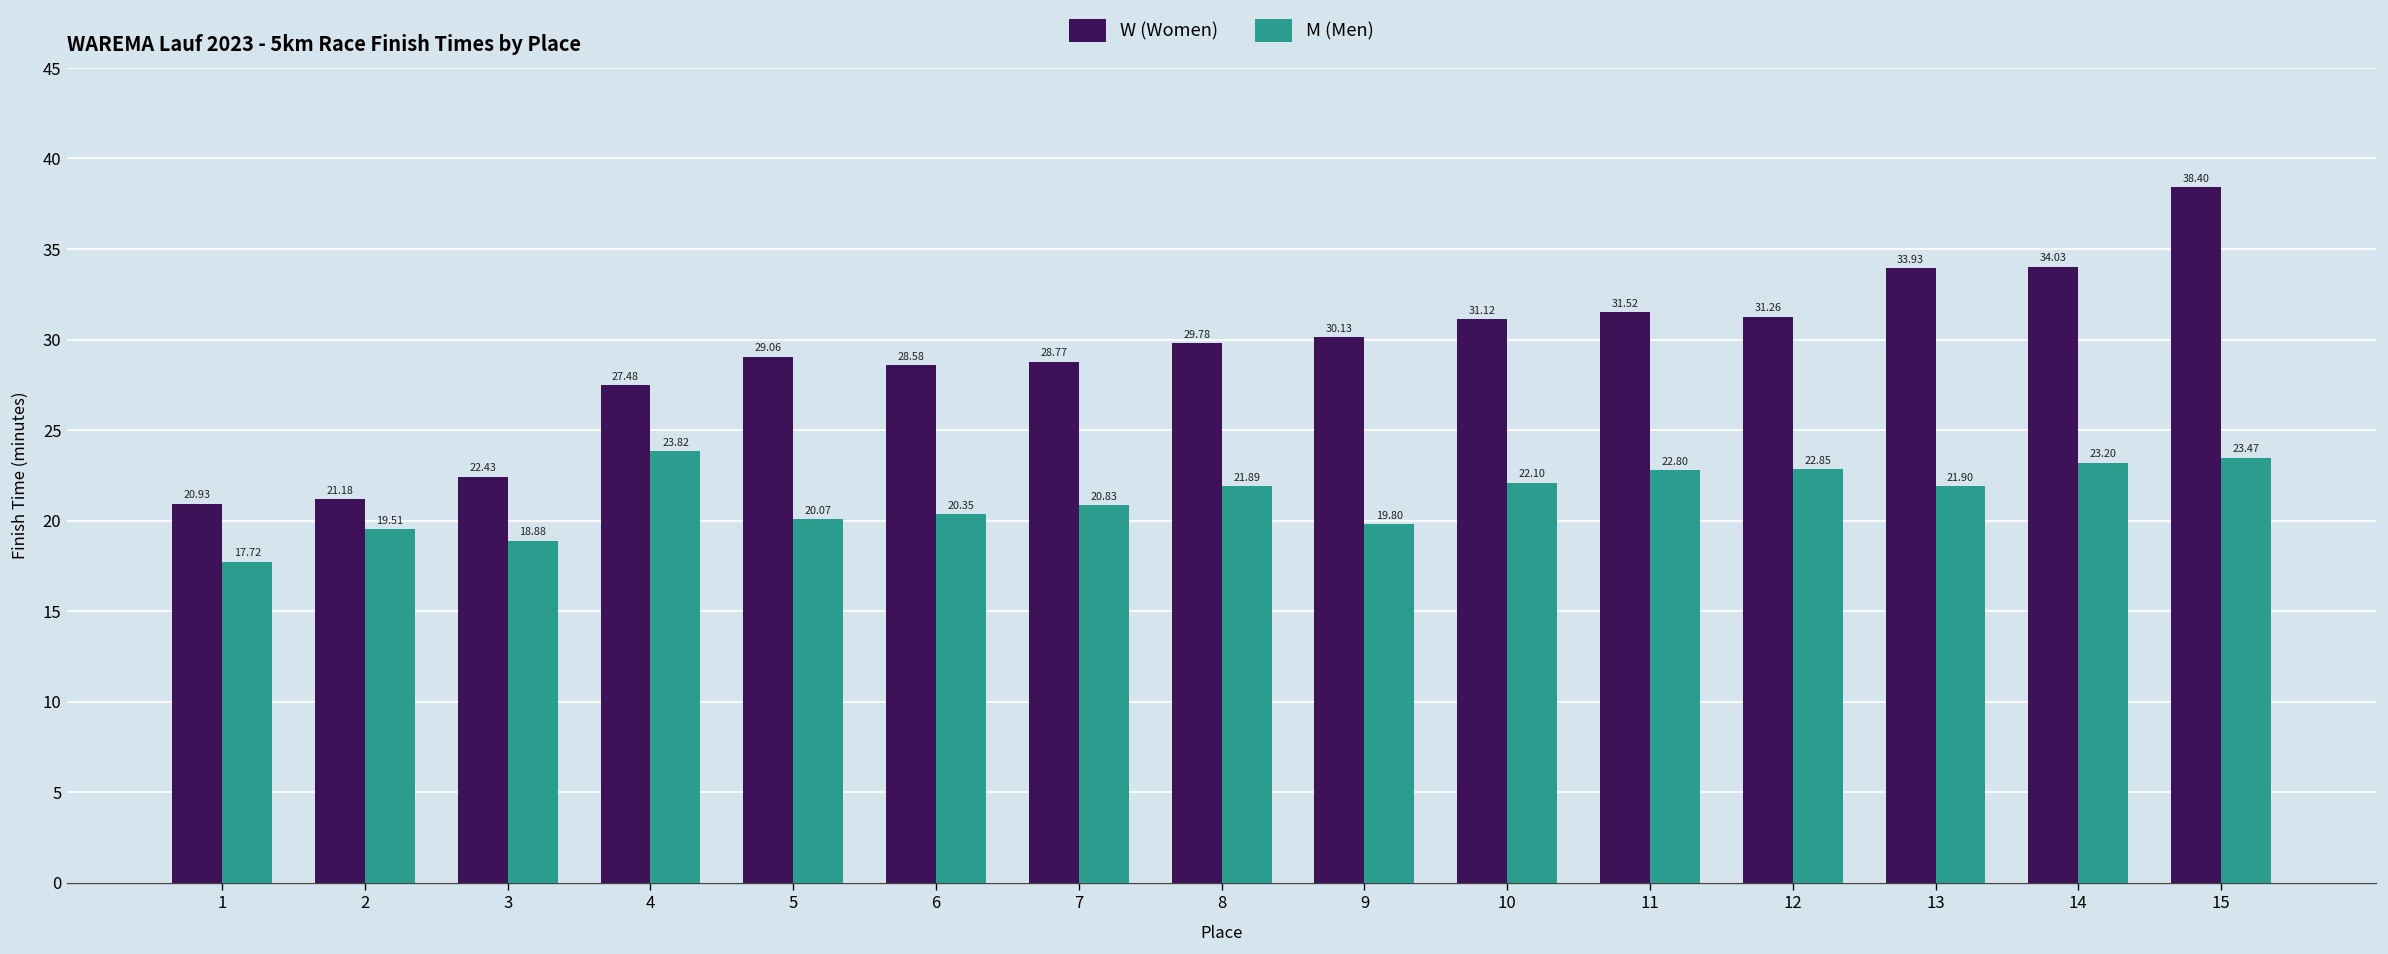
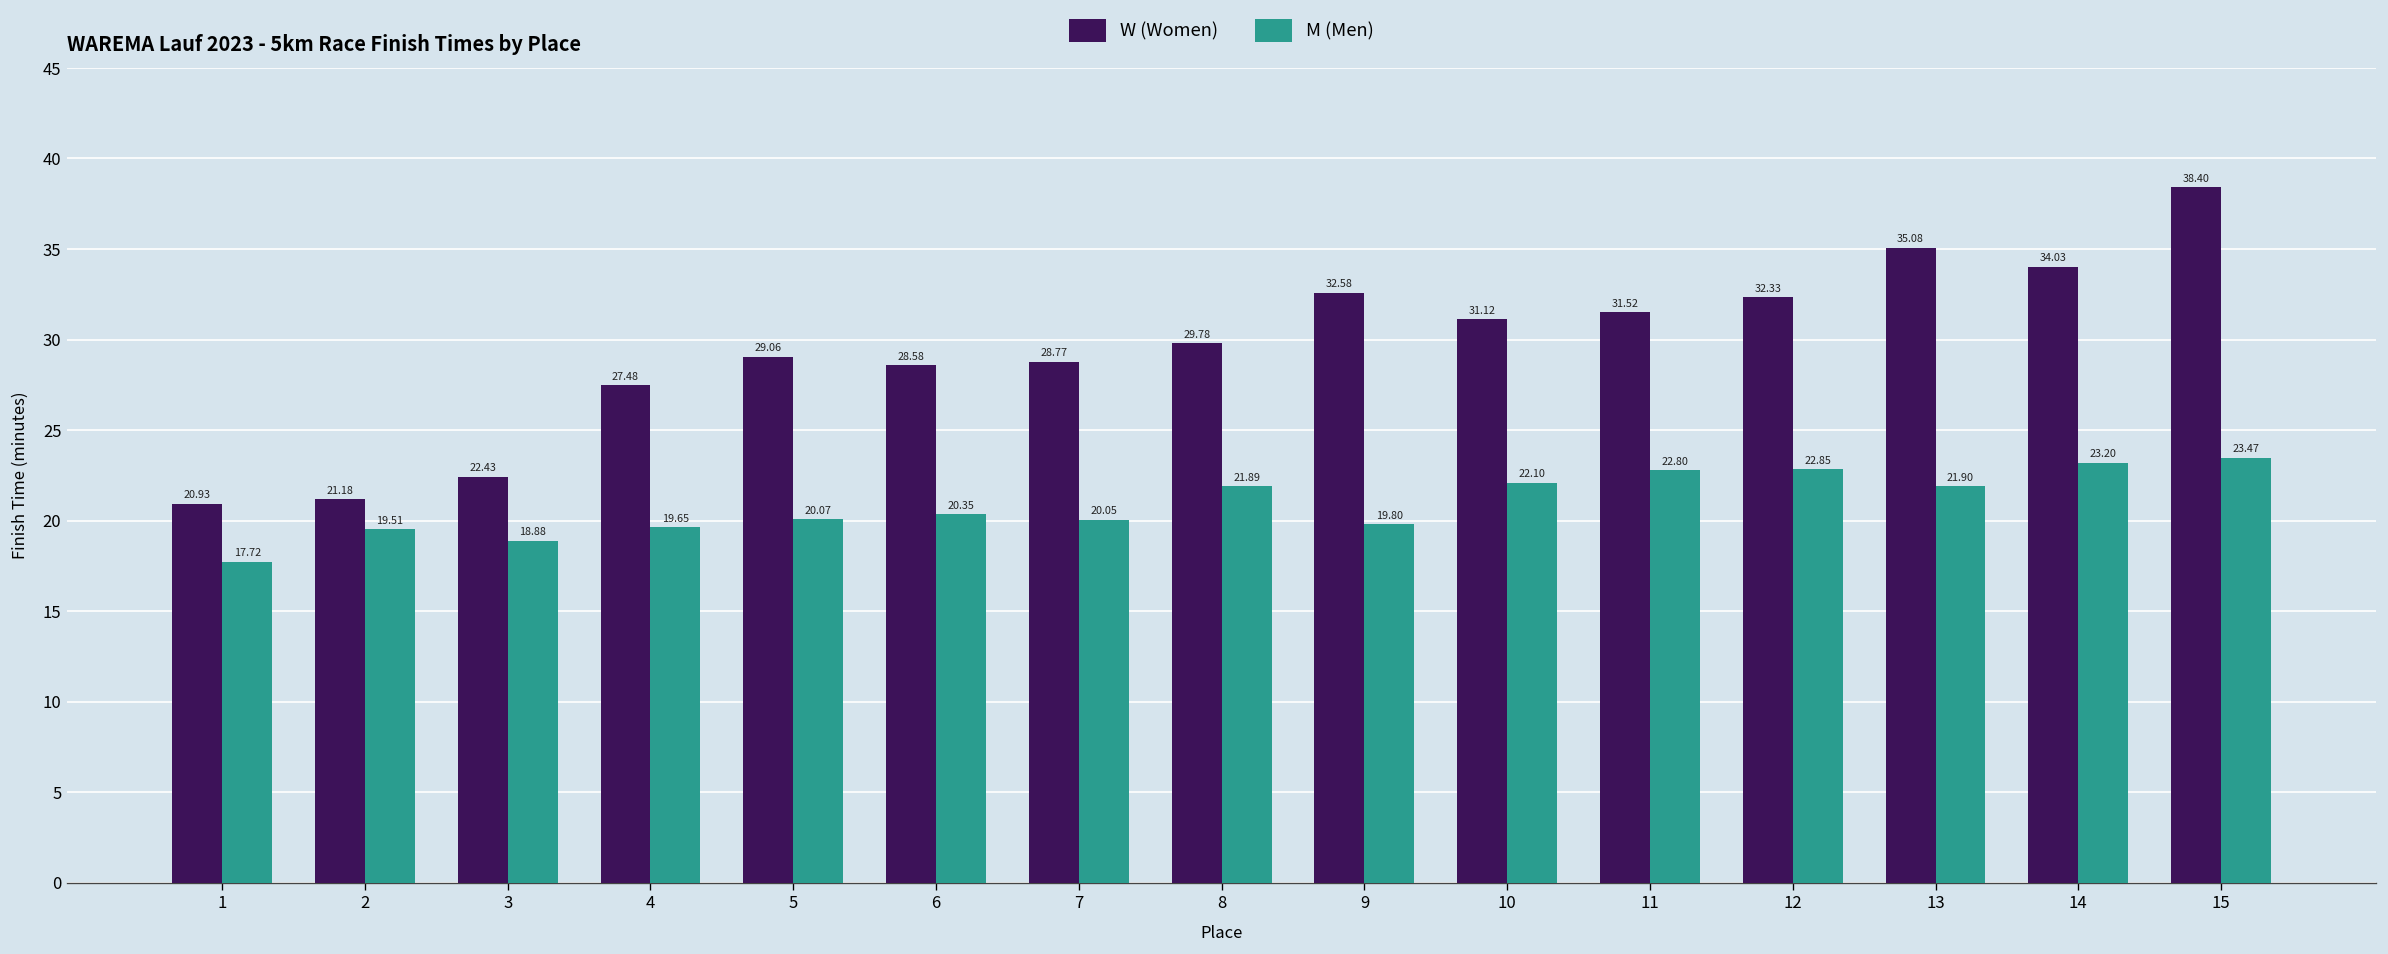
M (Men), 4: 23.82 -> 19.65
M (Men), 7: 20.83 -> 20.05
W (Women), 9: 30.13 -> 32.58
W (Women), 12: 31.26 -> 32.33
W (Women), 13: 33.93 -> 35.08
